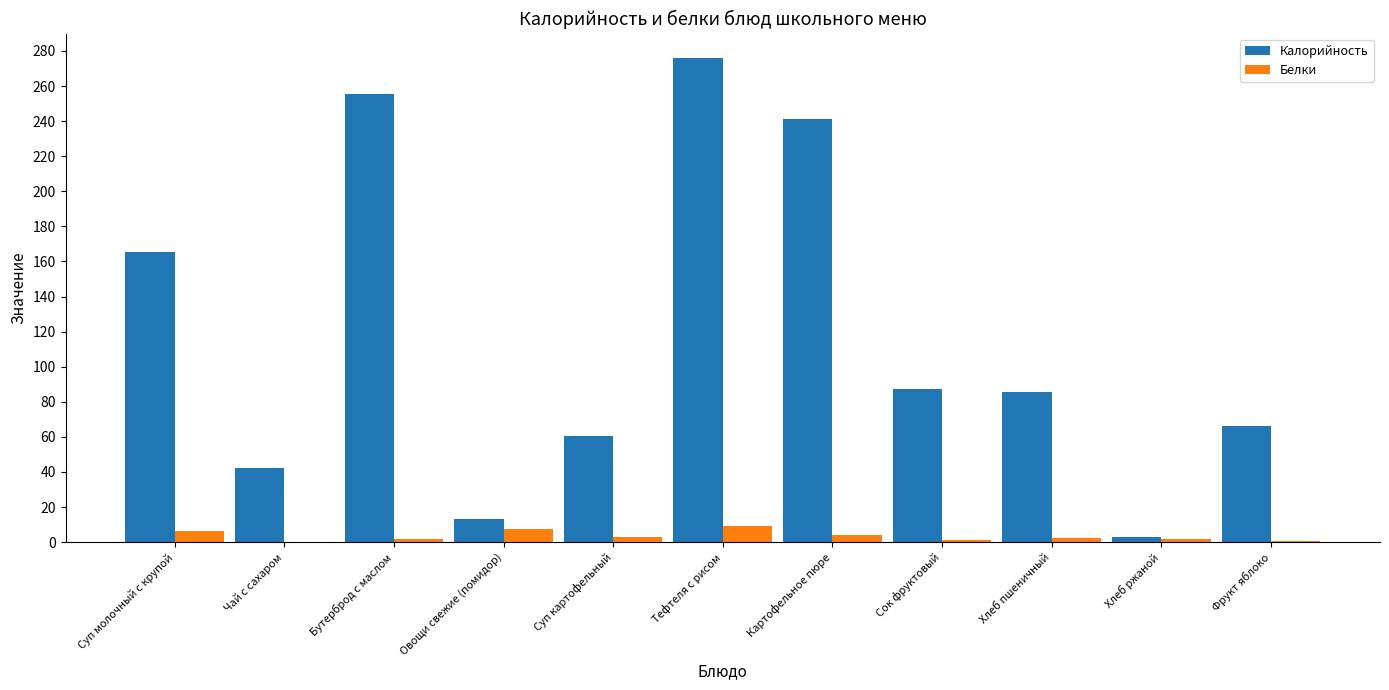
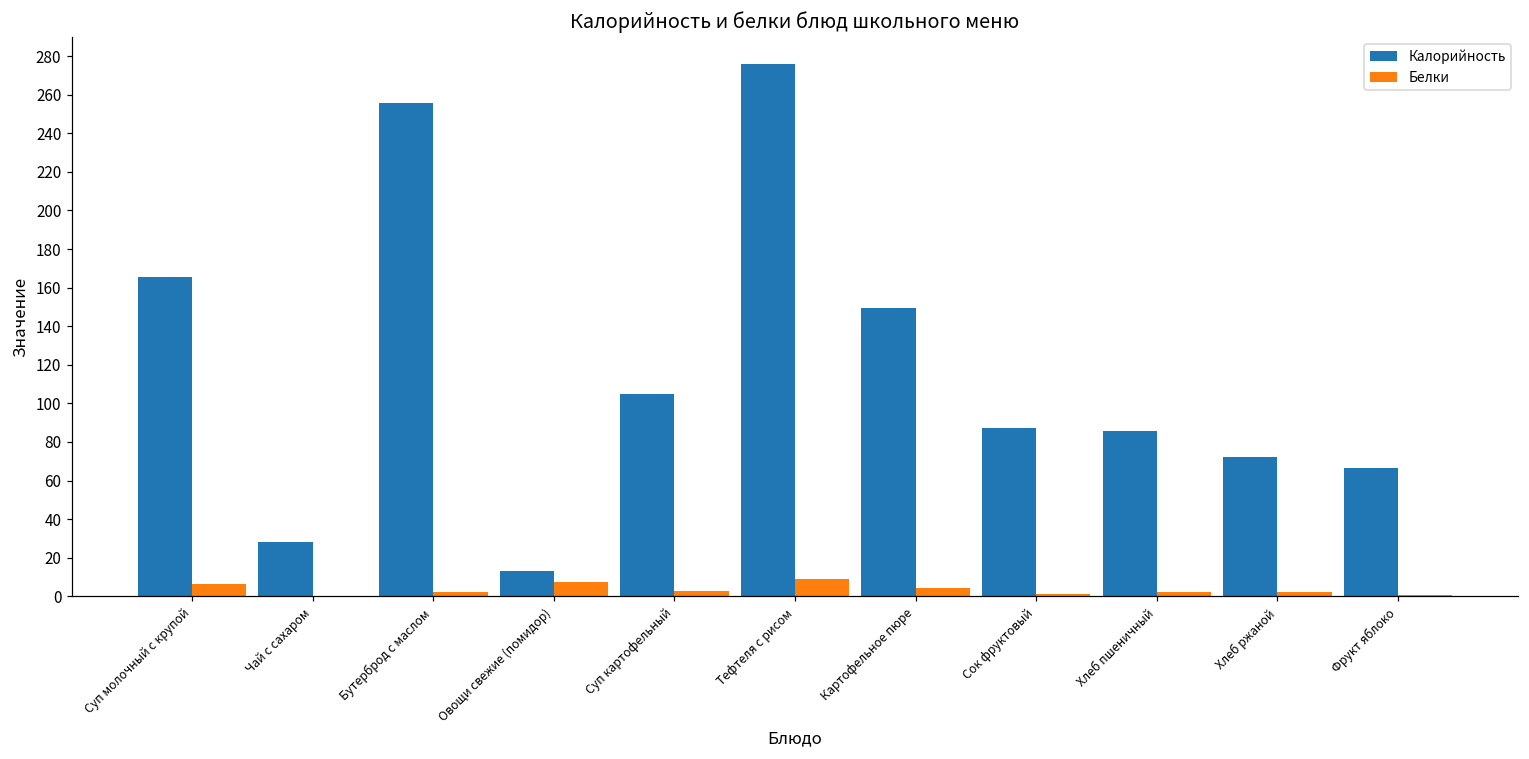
Калорийность, Чай с сахаром: 42 -> 28
Калорийность, Суп картофельный: 61 -> 105
Калорийность, Картофельное пюре: 241 -> 149
Калорийность, Хлеб ржаной: 3 -> 72
